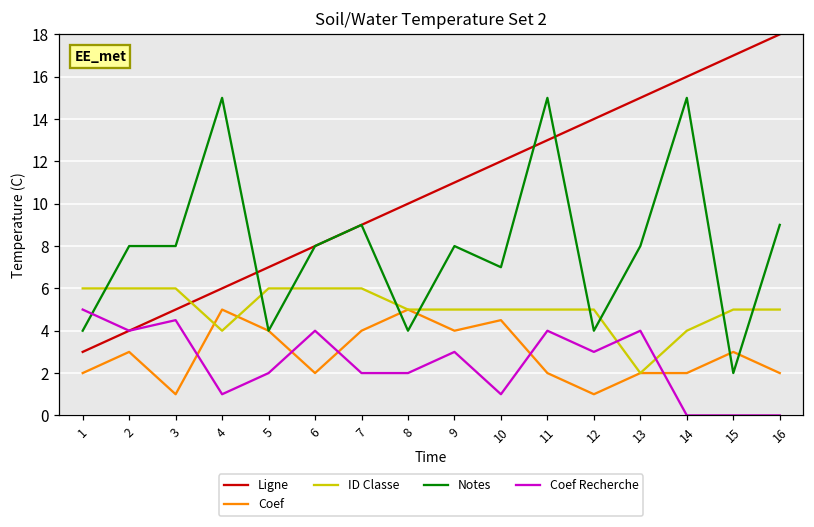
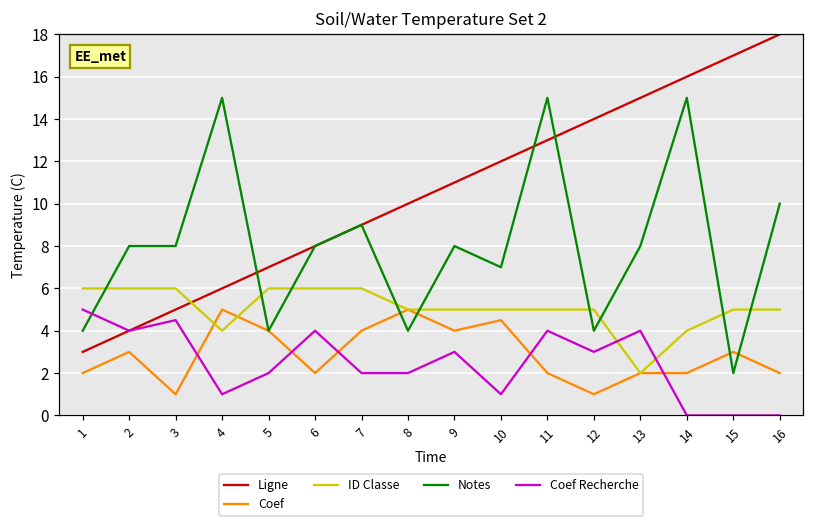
Notes, 16: 9 -> 10
